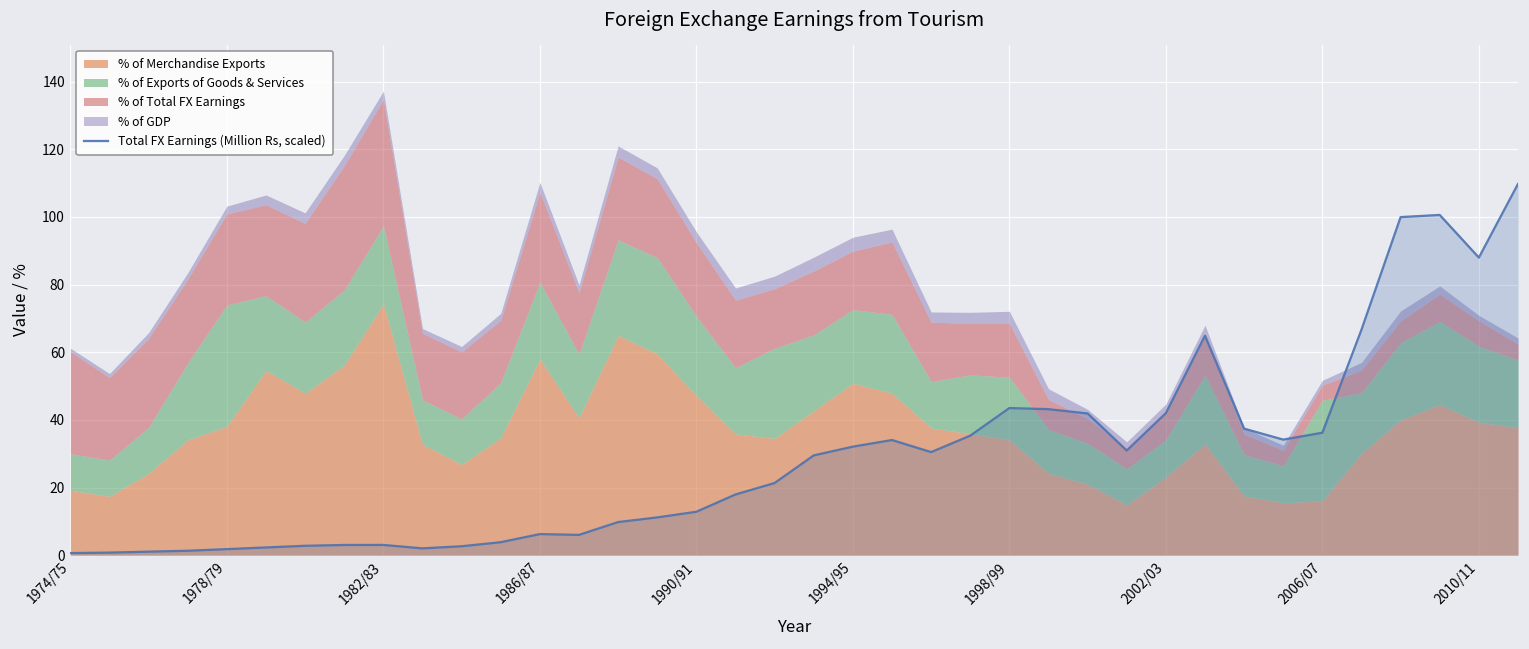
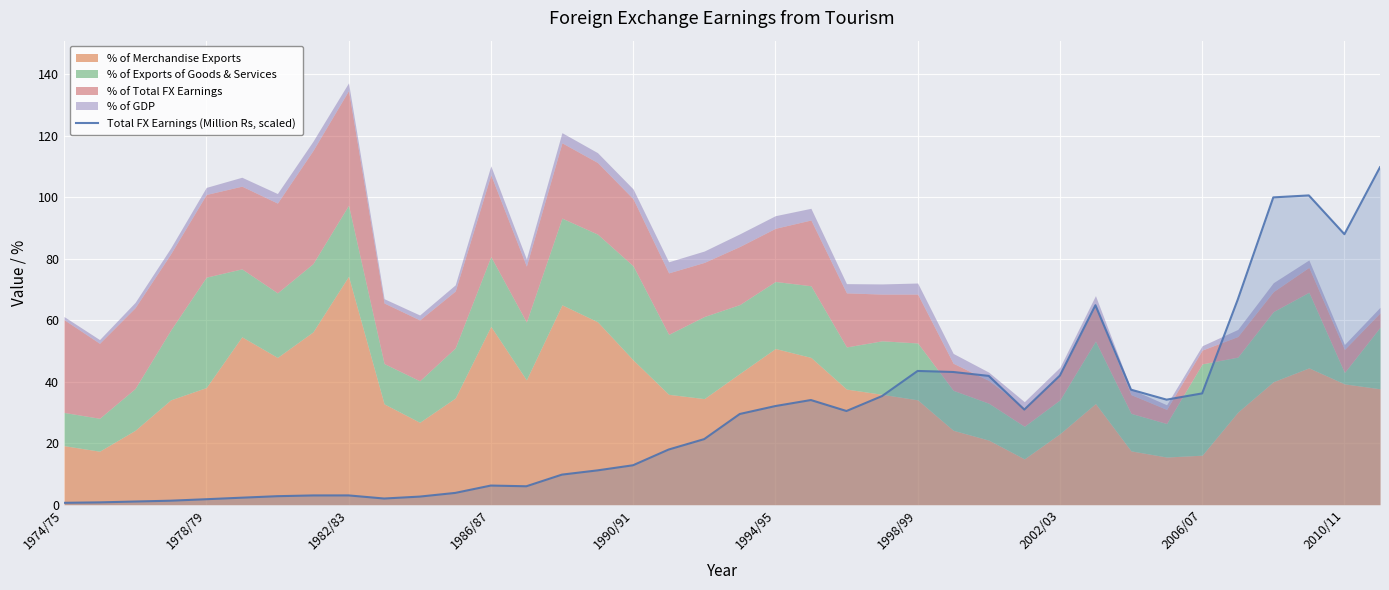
% of Exports of Goods & Services, 1990/91: 23 -> 31
% of Exports of Goods & Services, 2010/11: 23 -> 4
